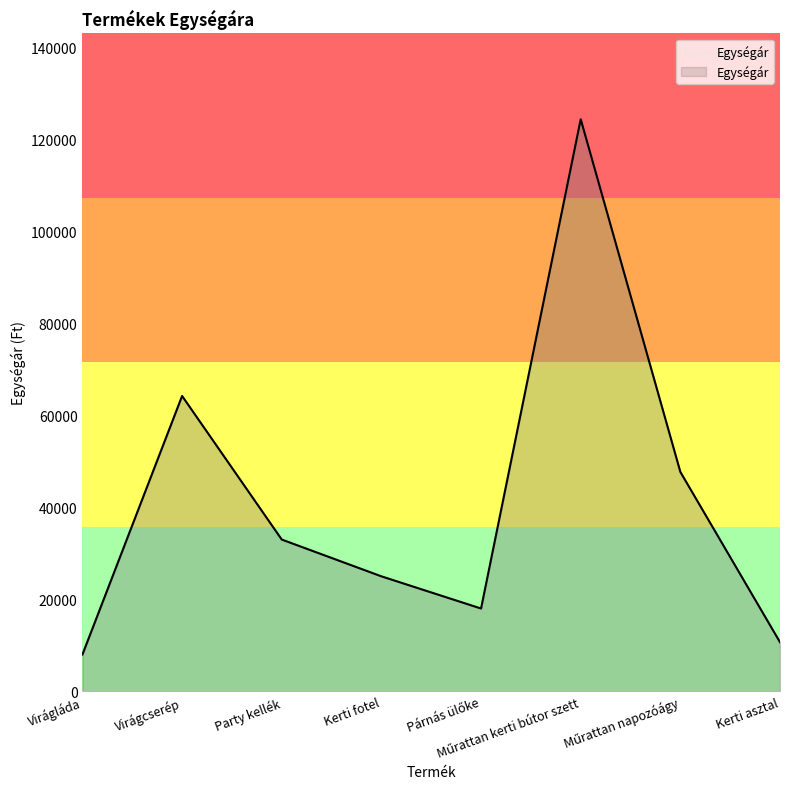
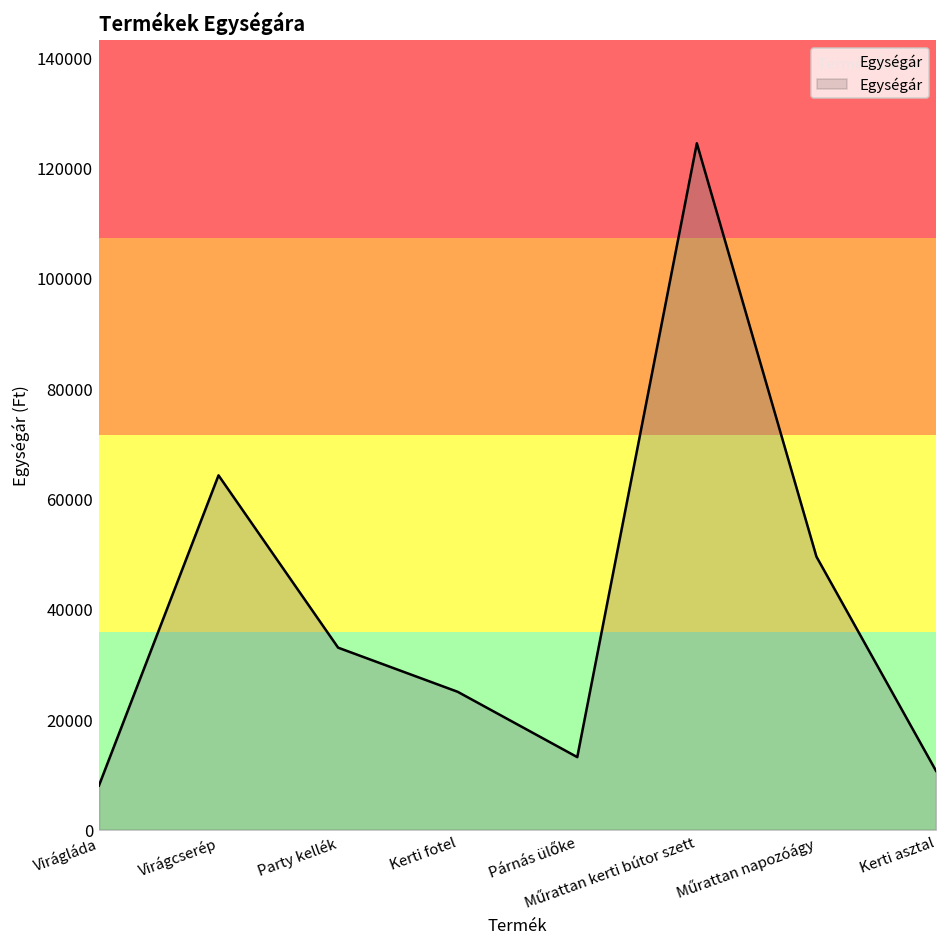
Párnás ülőke: 18000 -> 13000
Műrattan napozóágy: 48000 -> 49000
